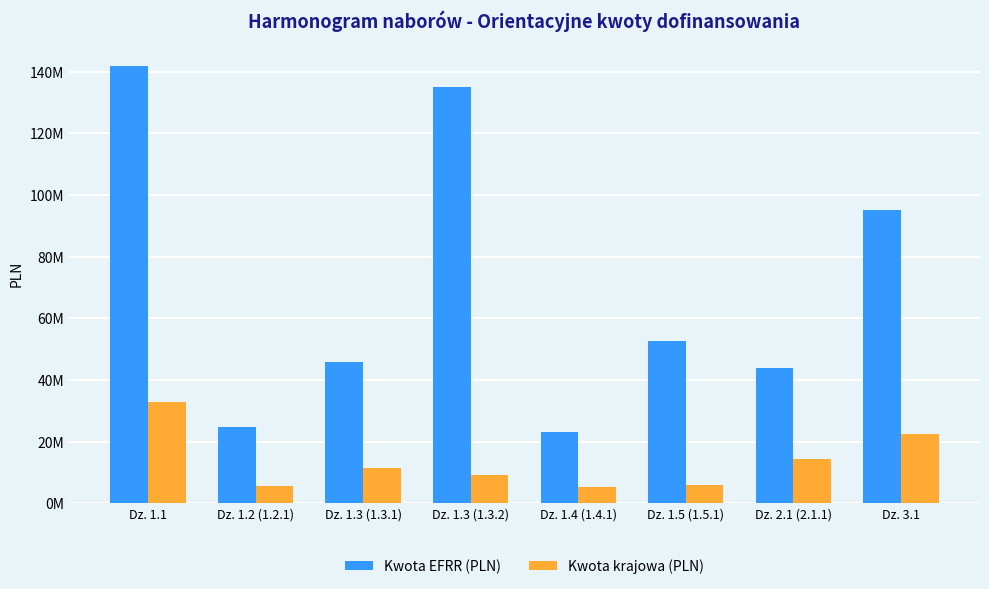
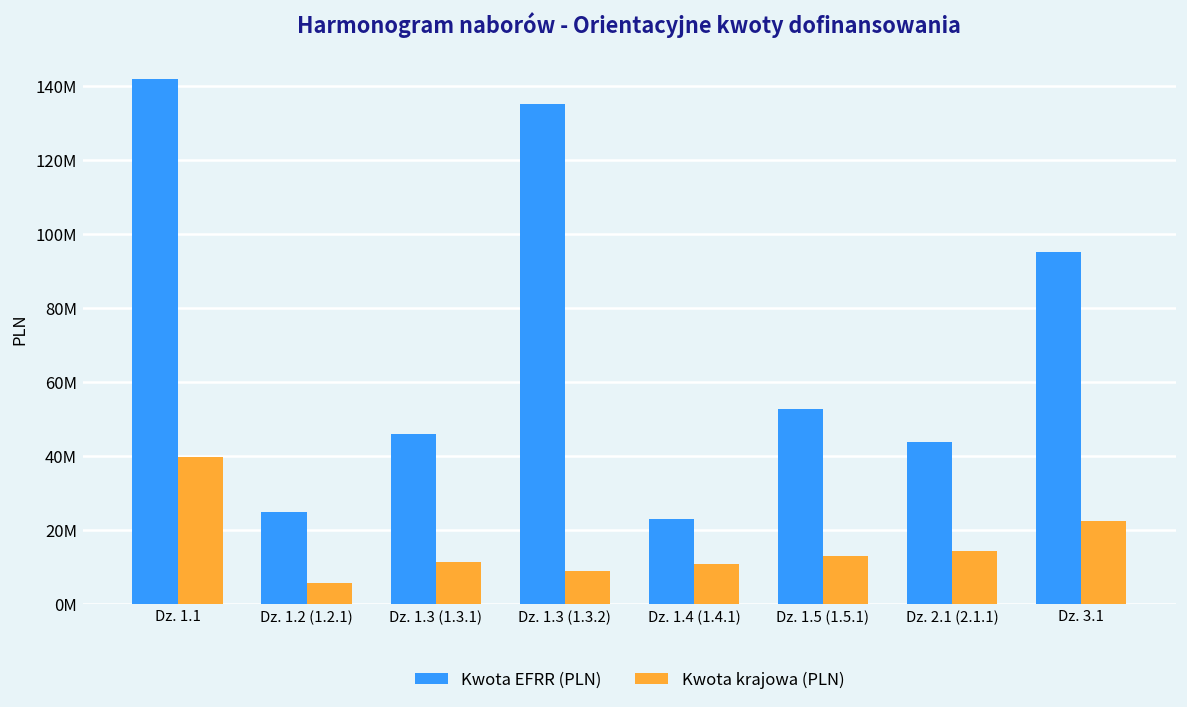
Kwota krajowa (PLN), Dz. 1.1: 33000000 -> 40000000
Kwota krajowa (PLN), Dz. 1.4 (1.4.1): 5000000 -> 11000000
Kwota krajowa (PLN), Dz. 1.5 (1.5.1): 6000000 -> 13000000
